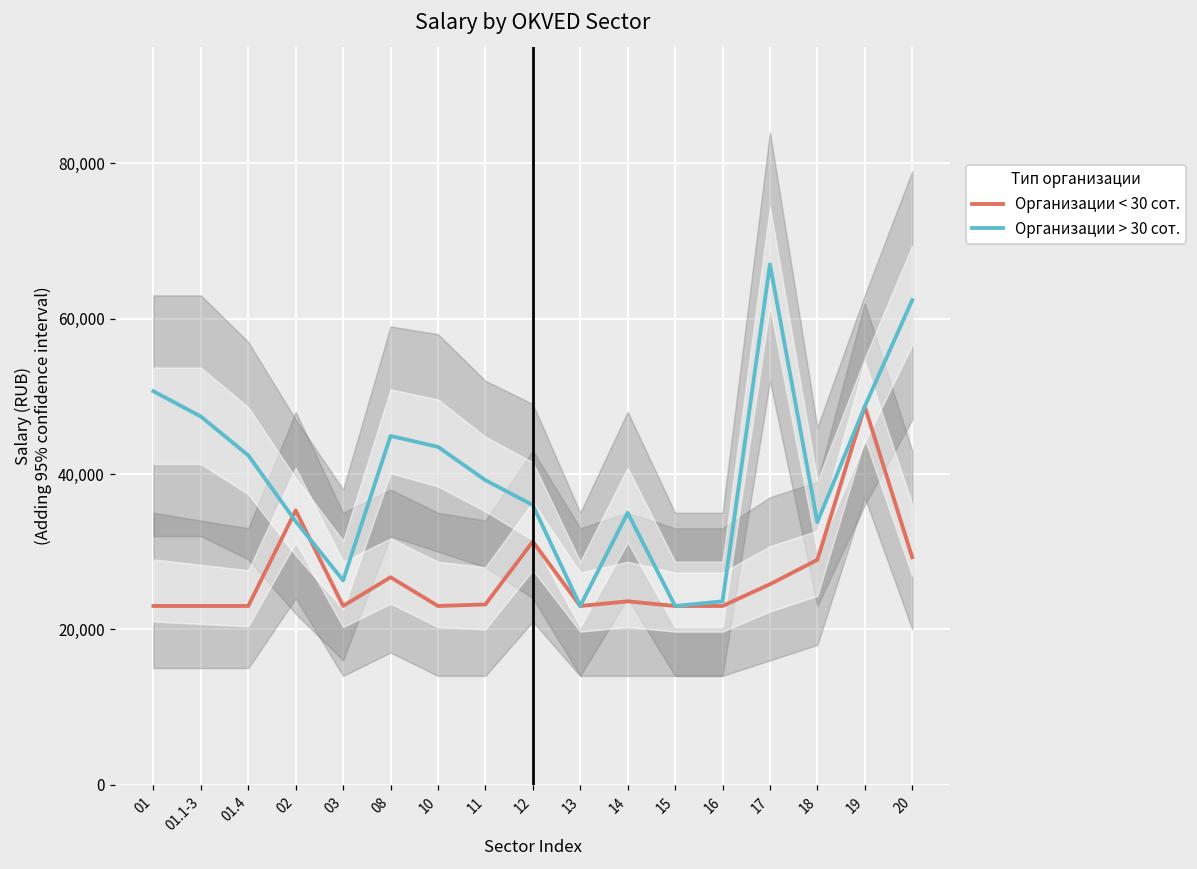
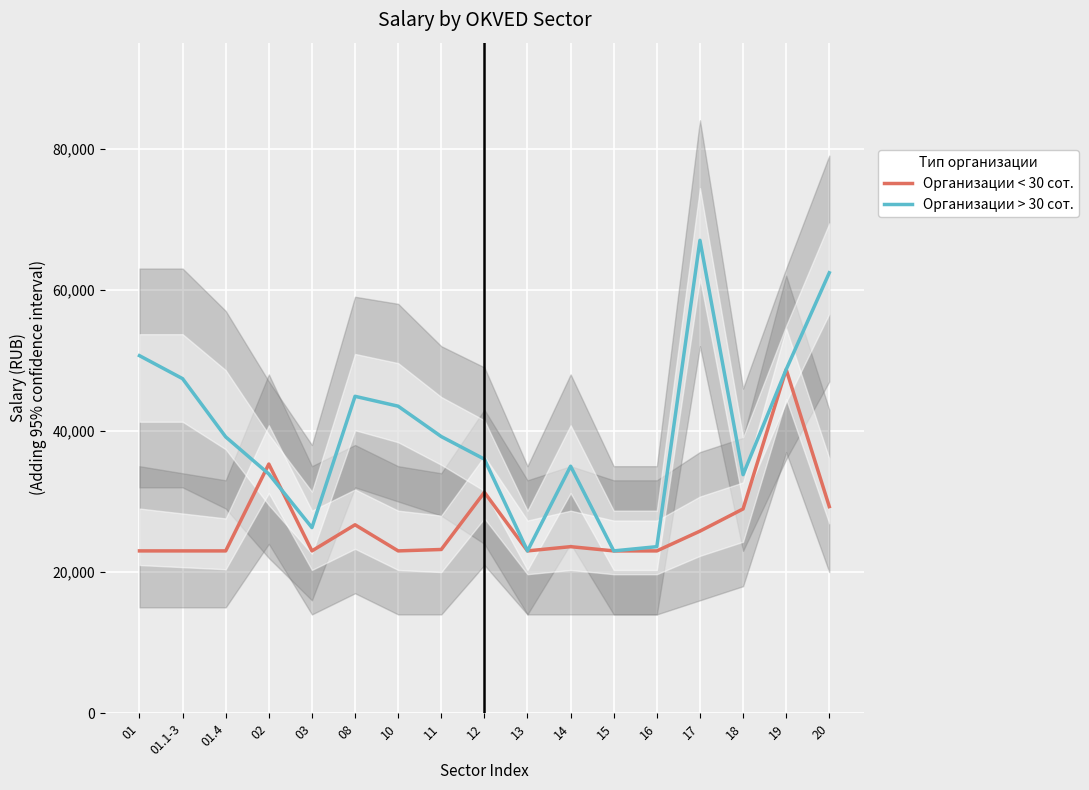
Организации > 30 сот., 01.4: 42,000 -> 39,000
